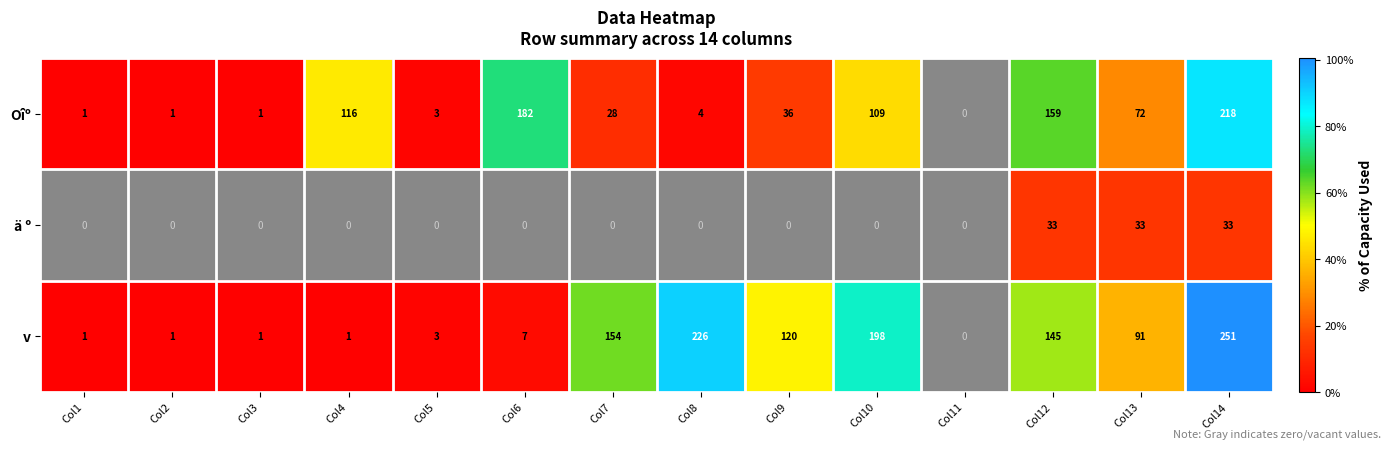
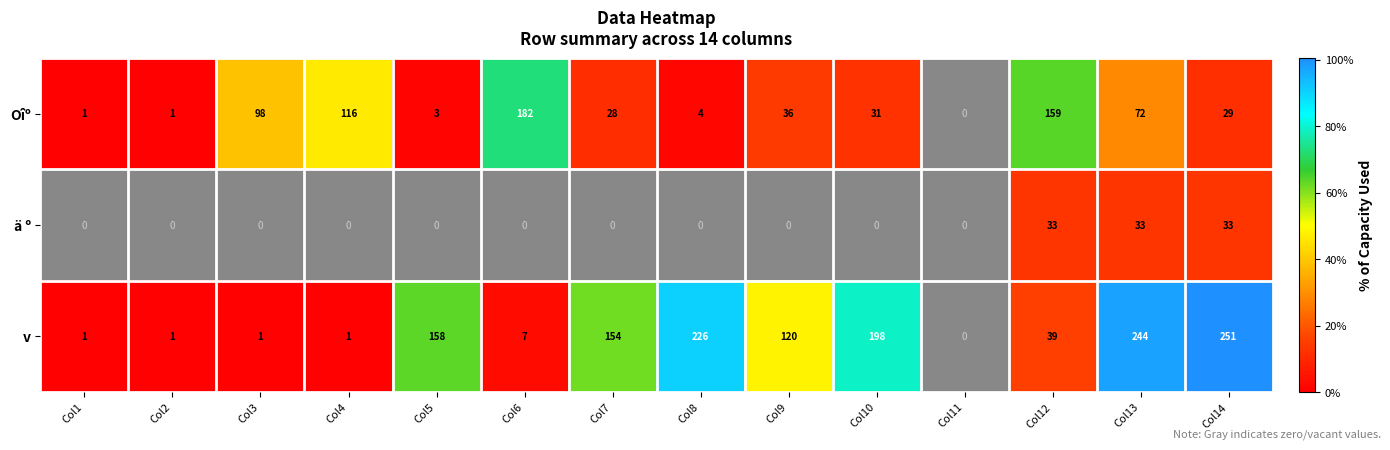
Oîº, Col3: 1 -> 98
Oîº, Col10: 109 -> 31
Oîº, Col14: 218 -> 29
v, Col5: 3 -> 158
v, Col12: 145 -> 39
v, Col13: 91 -> 244
